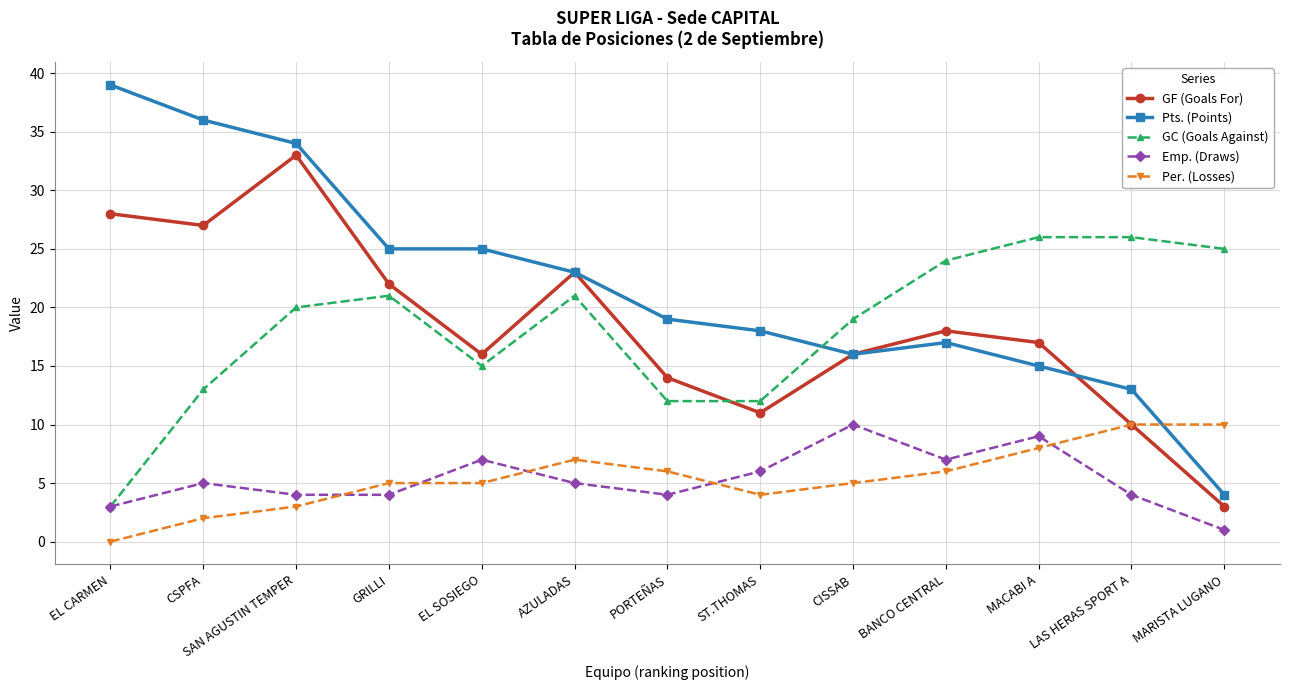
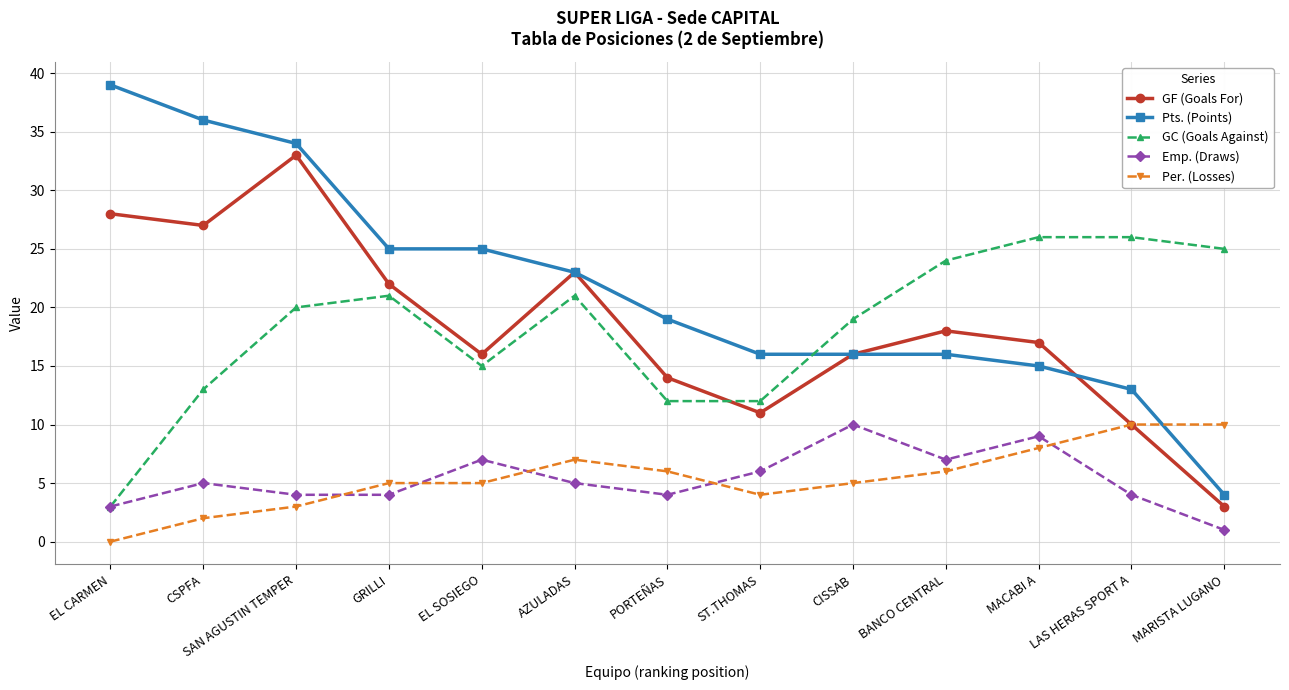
Pts. (Points), ST.THOMAS: 18 -> 16
Pts. (Points), BANCO CENTRAL: 17 -> 16
